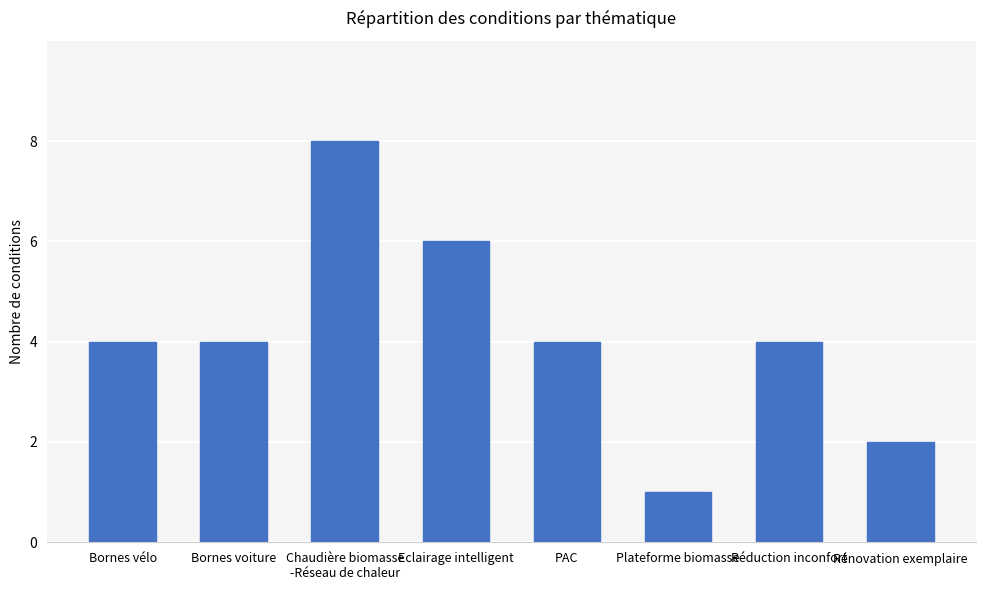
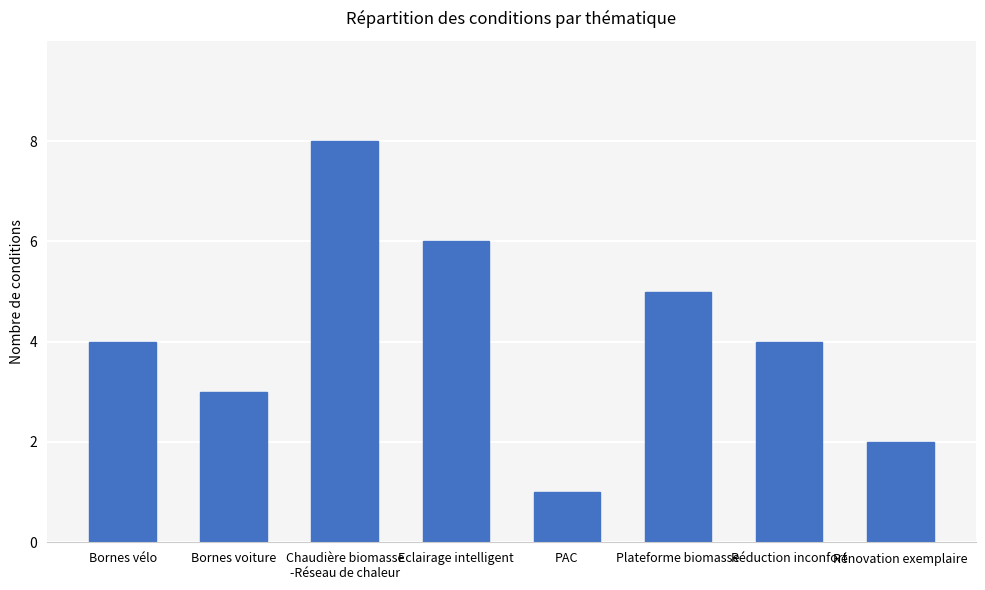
Bornes voiture: 4 -> 3
PAC: 4 -> 1
Plateforme biomasse: 1 -> 5
